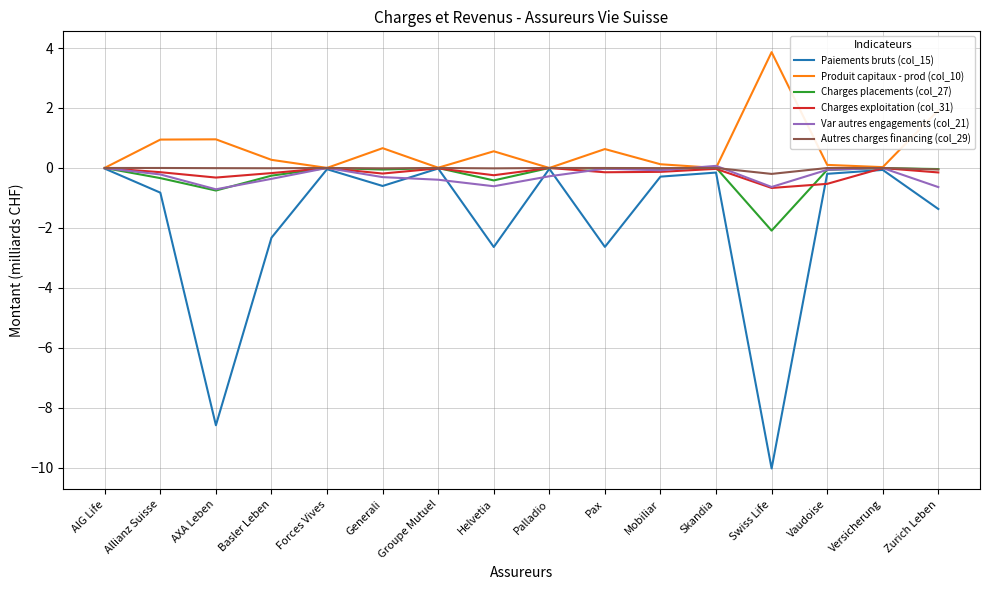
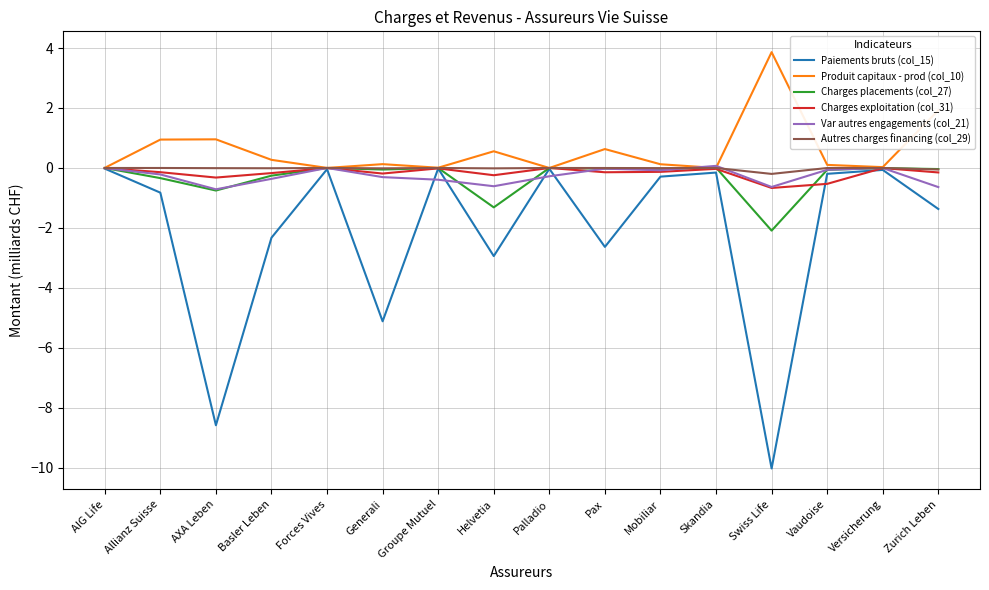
Paiements bruts (col_15), Generali: -0.6 -> -5.1
Produit capitaux - prod (col_10), Generali: 0.7 -> 0.1
Paiements bruts (col_15), Helvetia: -2.6 -> -2.9
Charges placements (col_27), Helvetia: -0.4 -> -1.3
